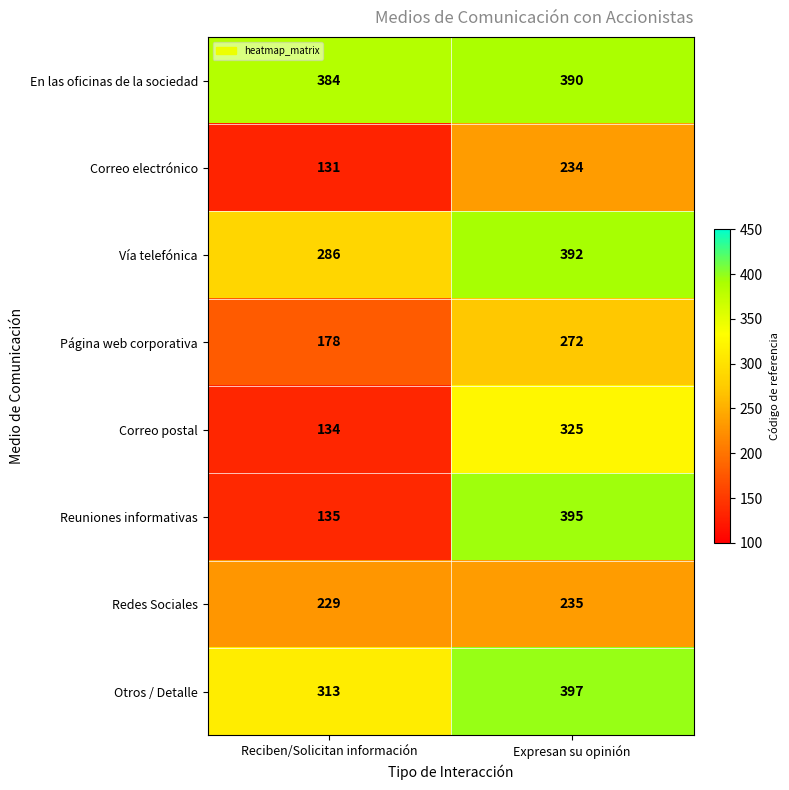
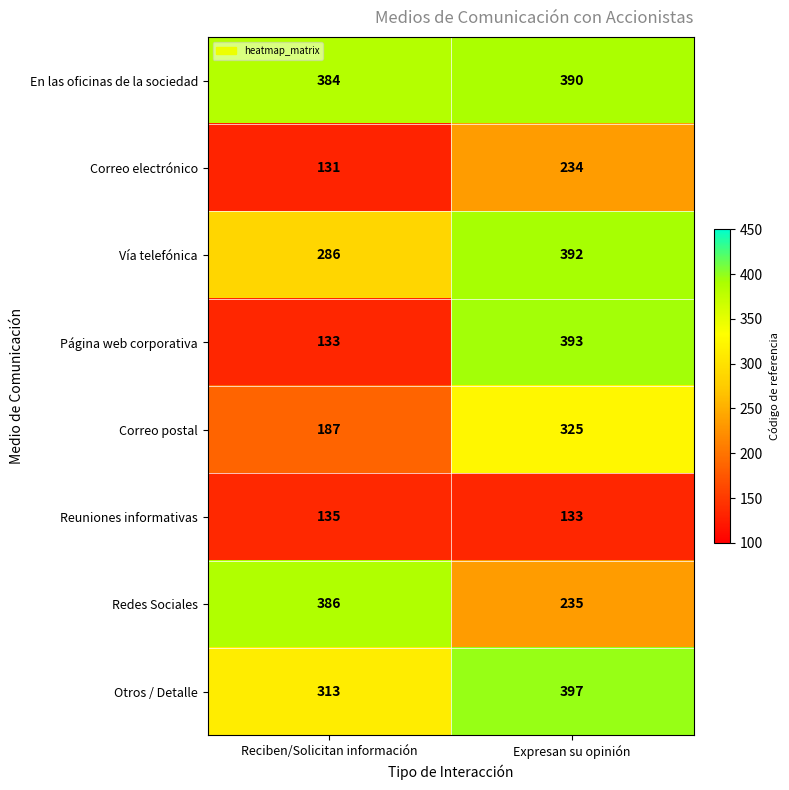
Página web corporativa, Reciben/Solicitan información: 178 -> 133
Página web corporativa, Expresan su opinión: 272 -> 393
Correo postal, Reciben/Solicitan información: 134 -> 187
Reuniones informativas, Expresan su opinión: 395 -> 133
Redes Sociales, Reciben/Solicitan información: 229 -> 386
